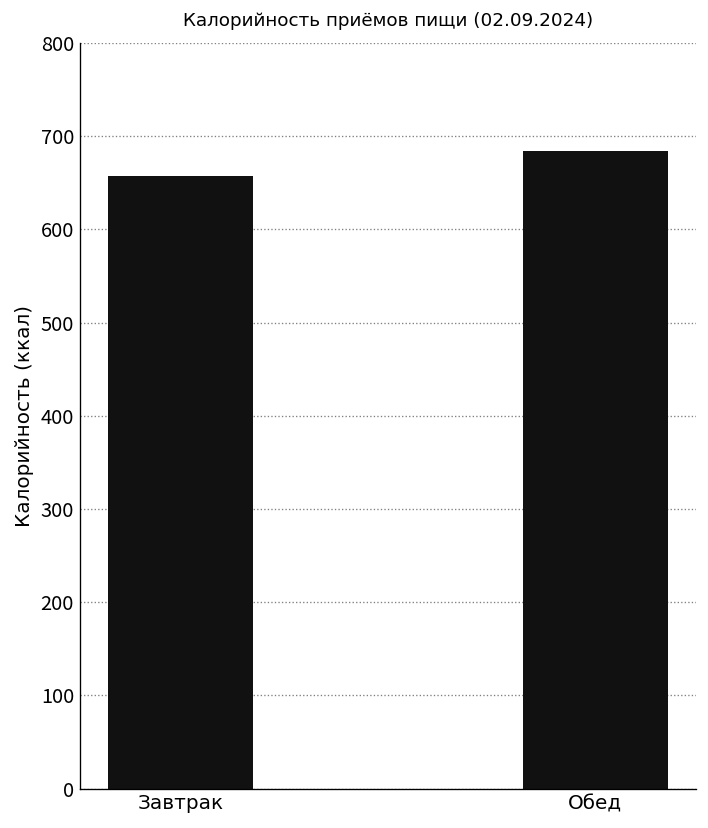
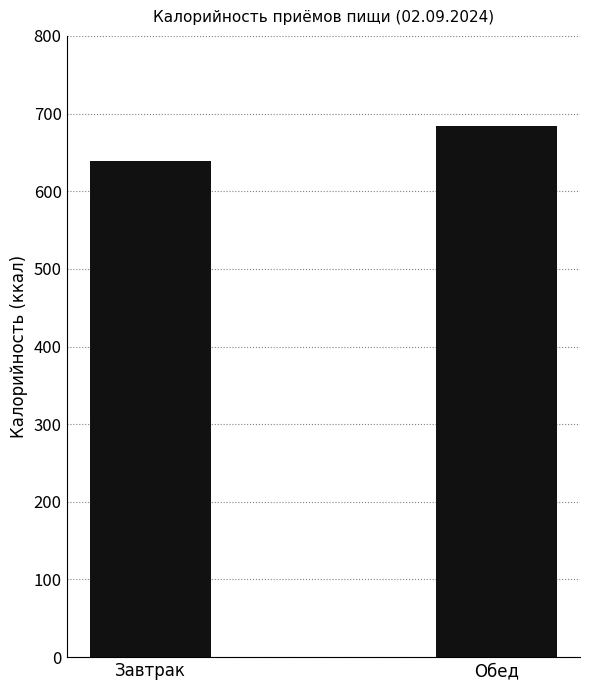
Завтрак: 660 -> 640
